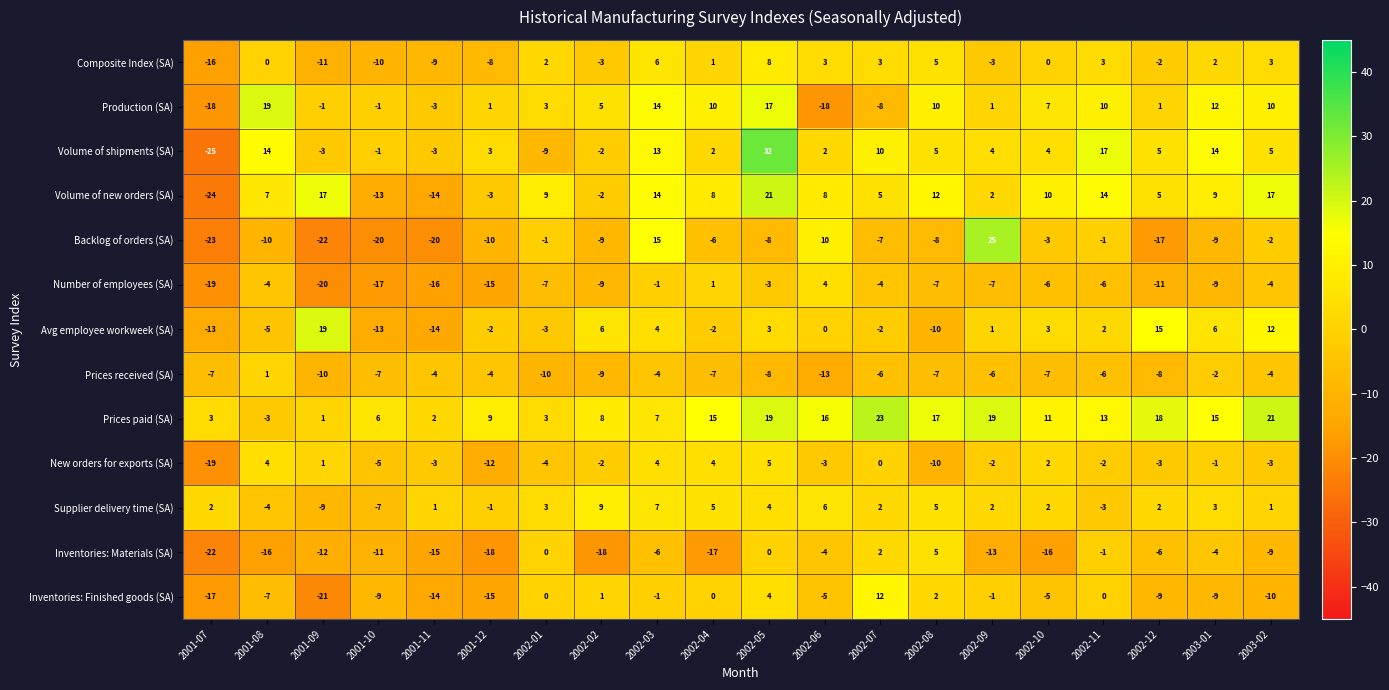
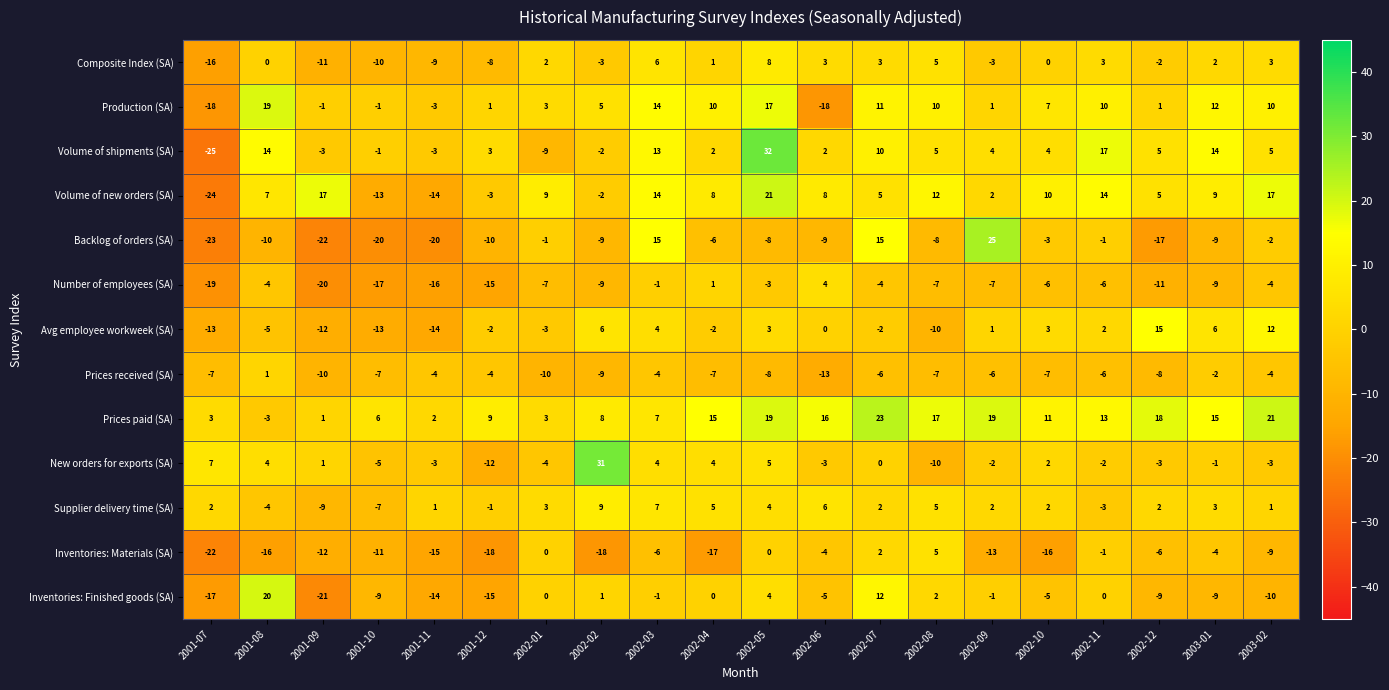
Production (SA), 2002-07: -8 -> 11
Backlog of orders (SA), 2002-06: 10 -> -9
Backlog of orders (SA), 2002-07: -7 -> 15
Avg employee workweek (SA), 2001-09: 19 -> -12
New orders for exports (SA), 2001-07: -19 -> 7
New orders for exports (SA), 2002-02: -2 -> 31
Inventories: Finished goods (SA), 2001-08: -7 -> 20
